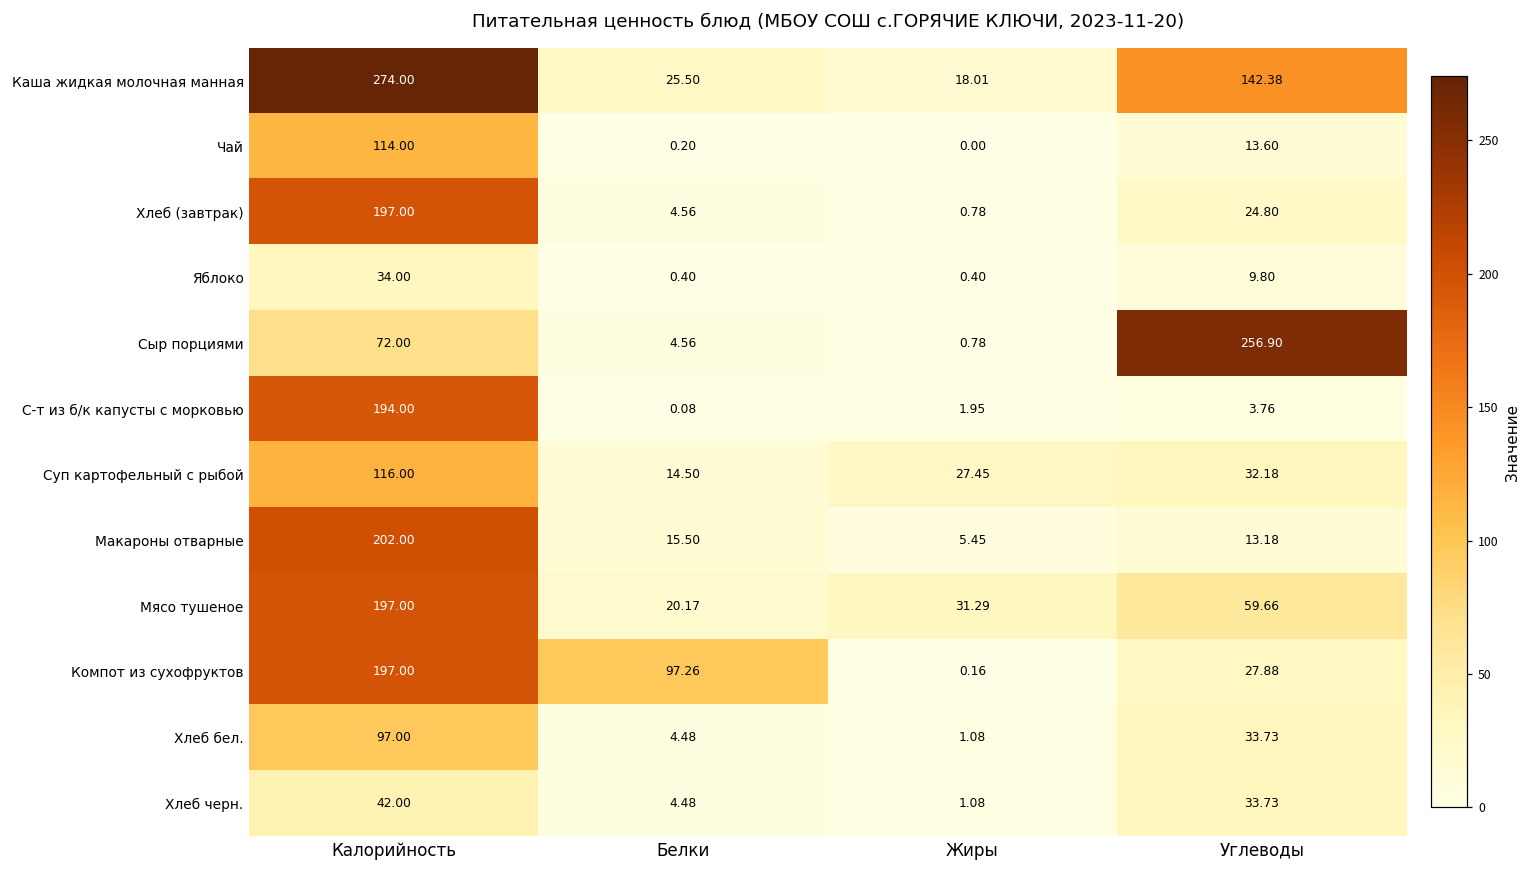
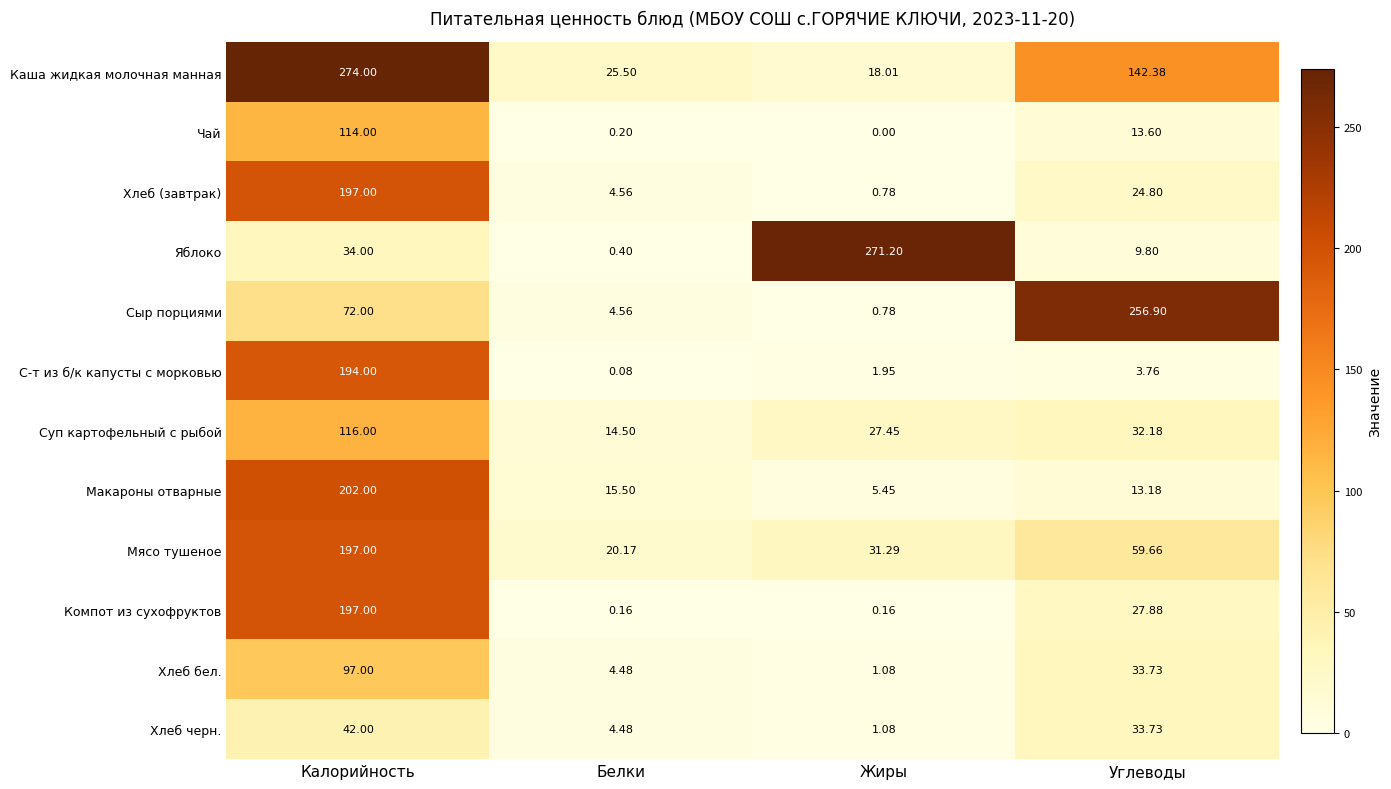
Яблоко, Жиры: 0.40 -> 271.20
Компот из сухофруктов, Белки: 97.26 -> 0.16
